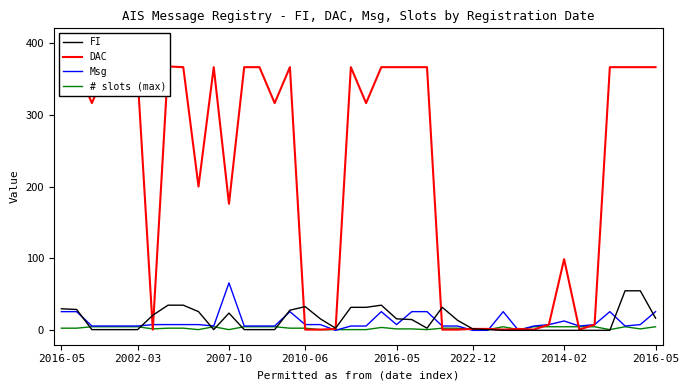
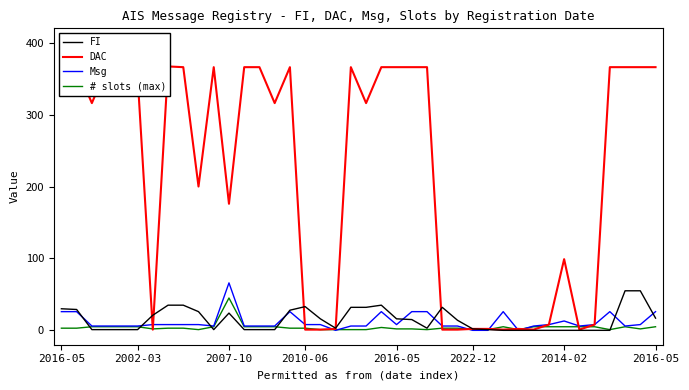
# slots (max), 2007-10: 0 -> 50
